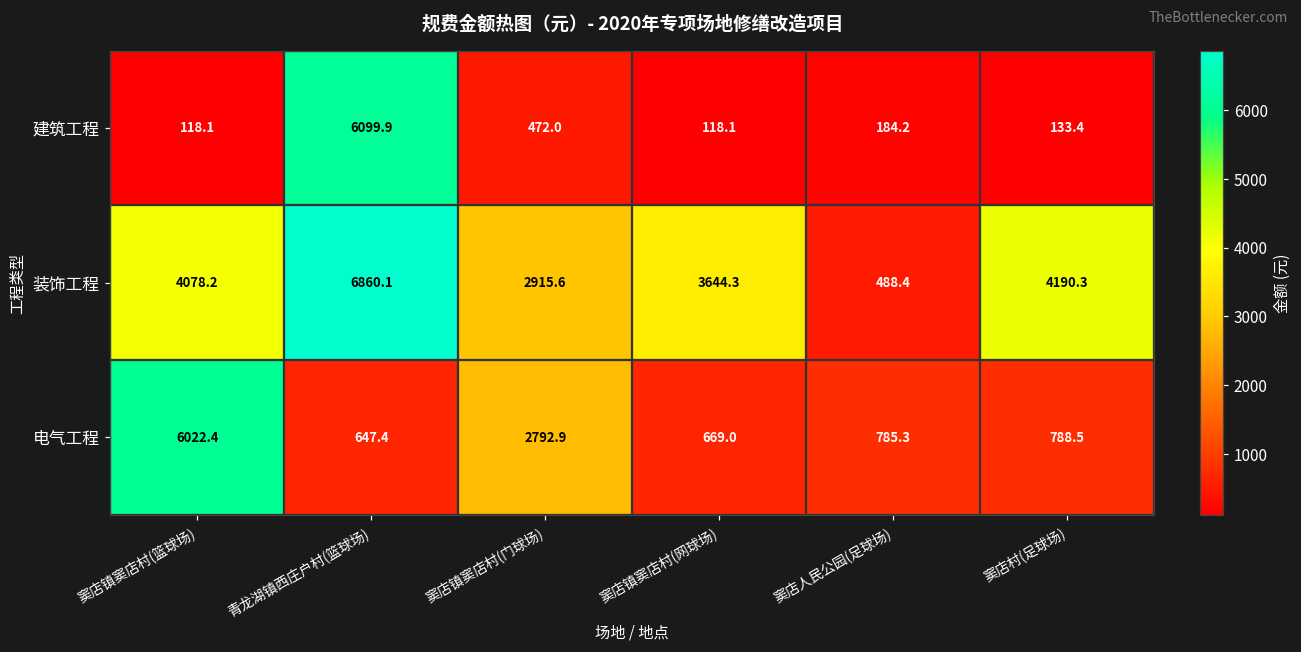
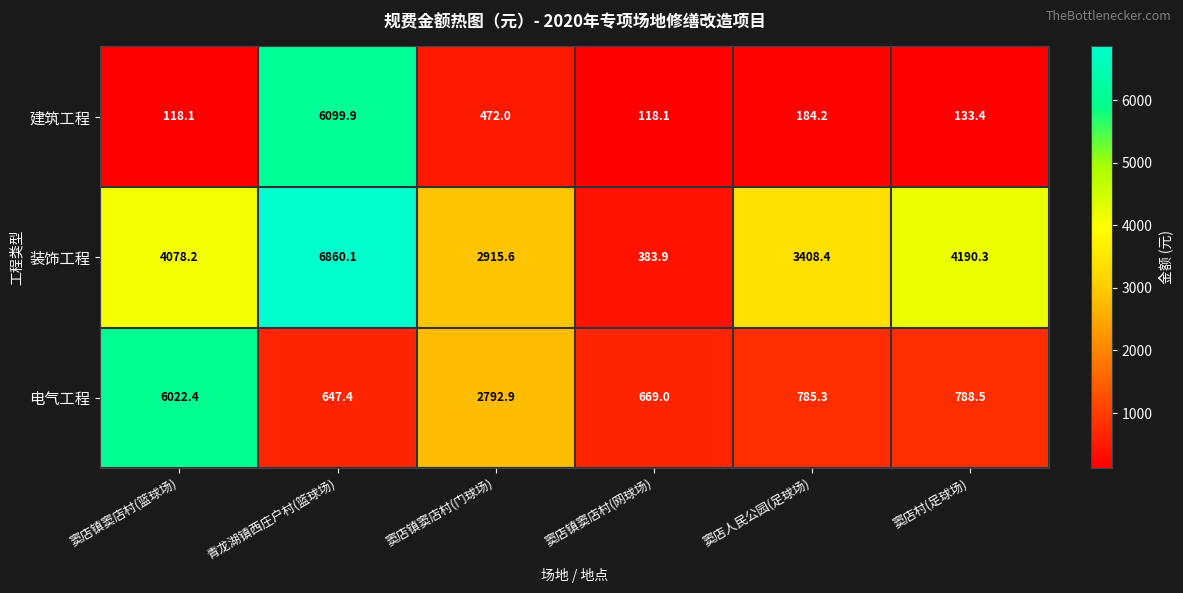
装饰工程, 窦店镇窦店村(网球场): 3644.3 -> 383.9
装饰工程, 窦店人民公园(足球场): 488.4 -> 3408.4
